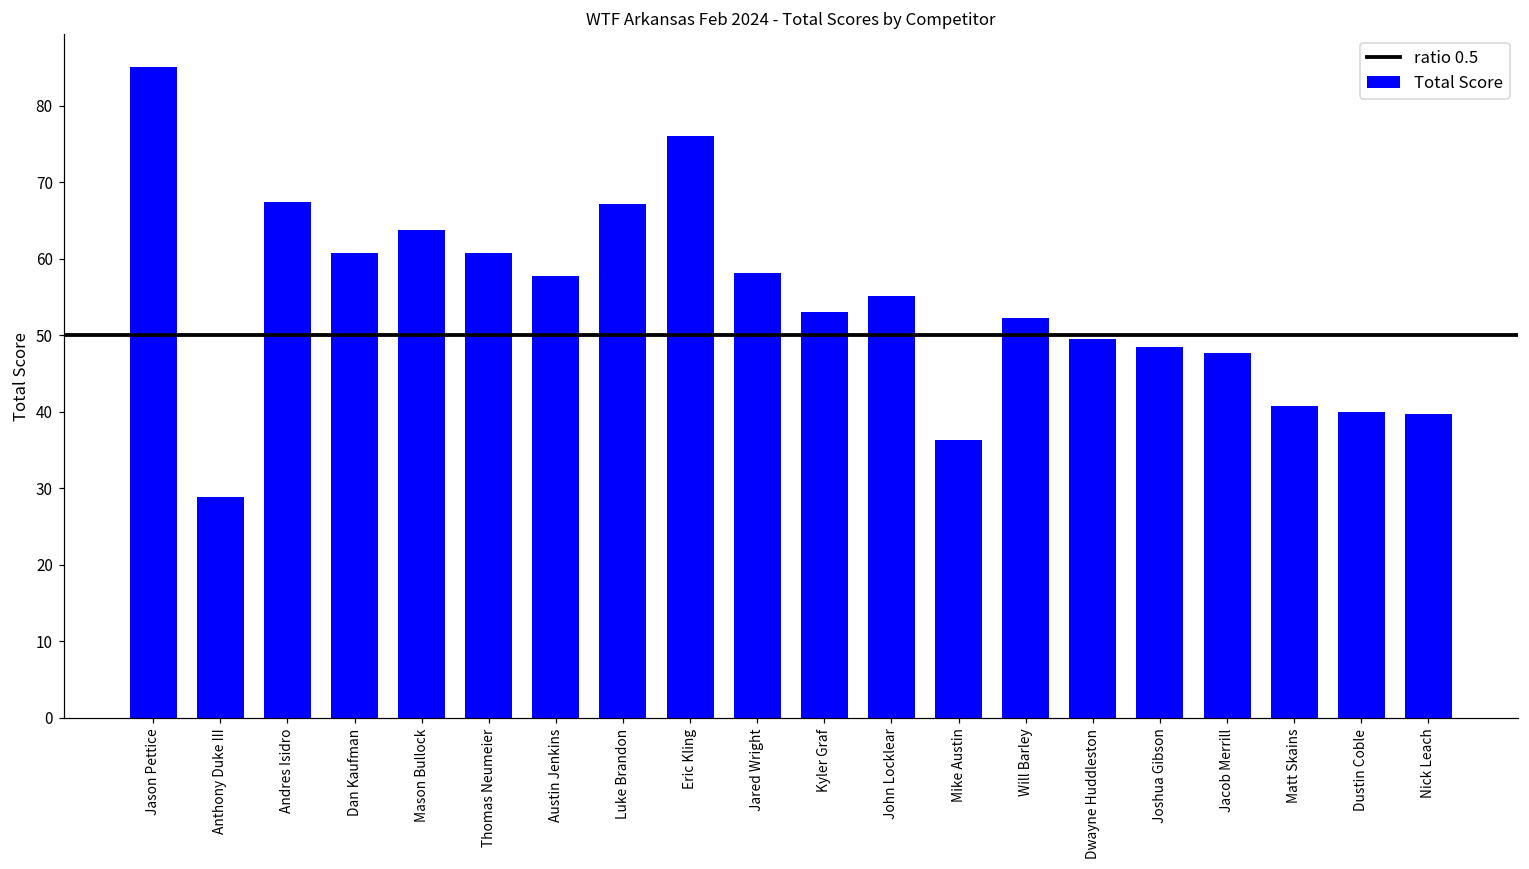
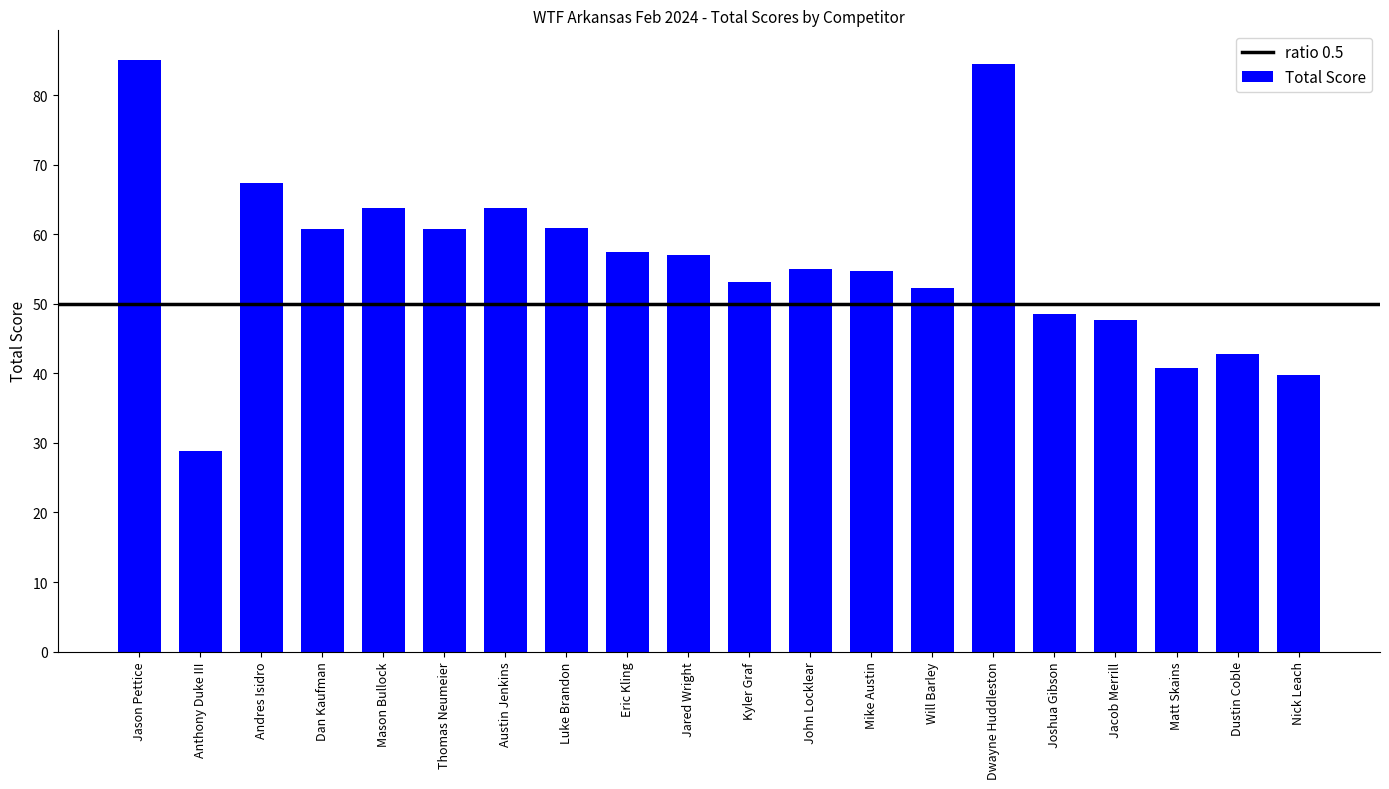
Austin Jenkins: 58 -> 64
Luke Brandon: 67 -> 61
Eric Kling: 76 -> 57
Jared Wright: 58 -> 57
Mike Austin: 36 -> 55
Dwayne Huddleston: 49 -> 84
Dustin Coble: 40 -> 43
